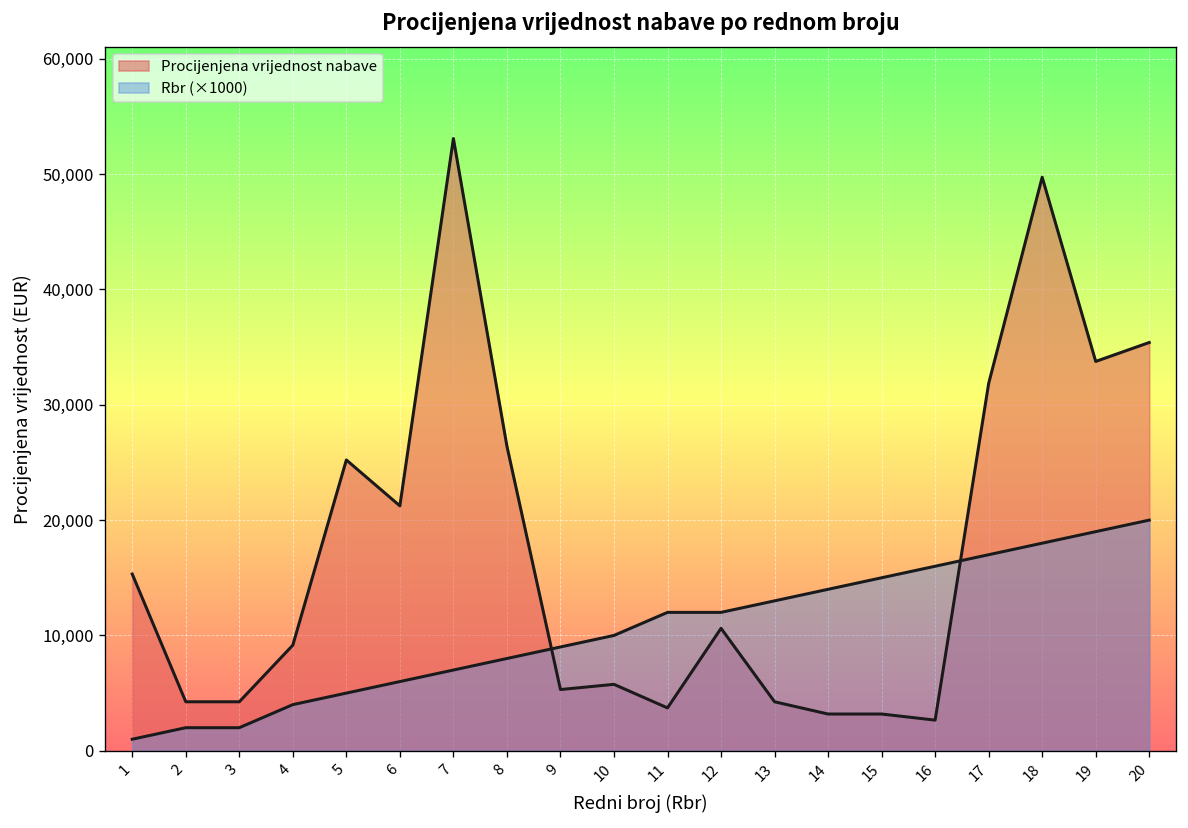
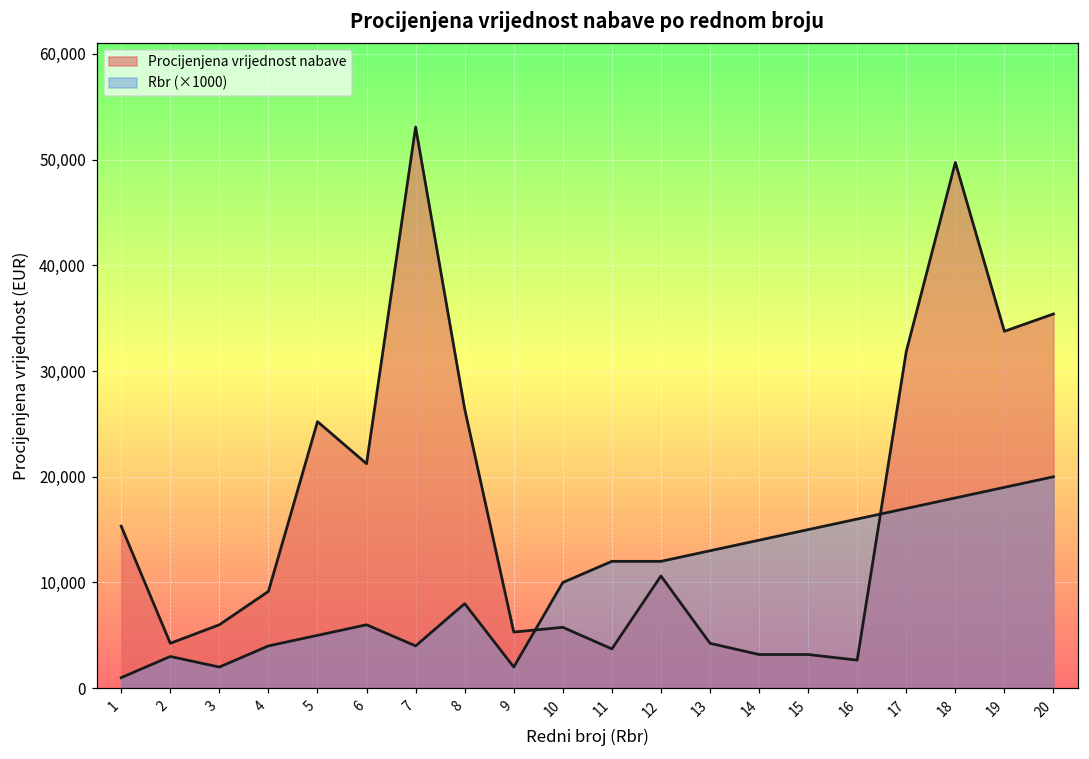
Rbr (×1000), 2: 2,000 -> 3,000
Procijenjena vrijednost nabave, 3: 4,000 -> 6,000
Rbr (×1000), 7: 7,000 -> 4,000
Rbr (×1000), 9: 9,000 -> 2,000
